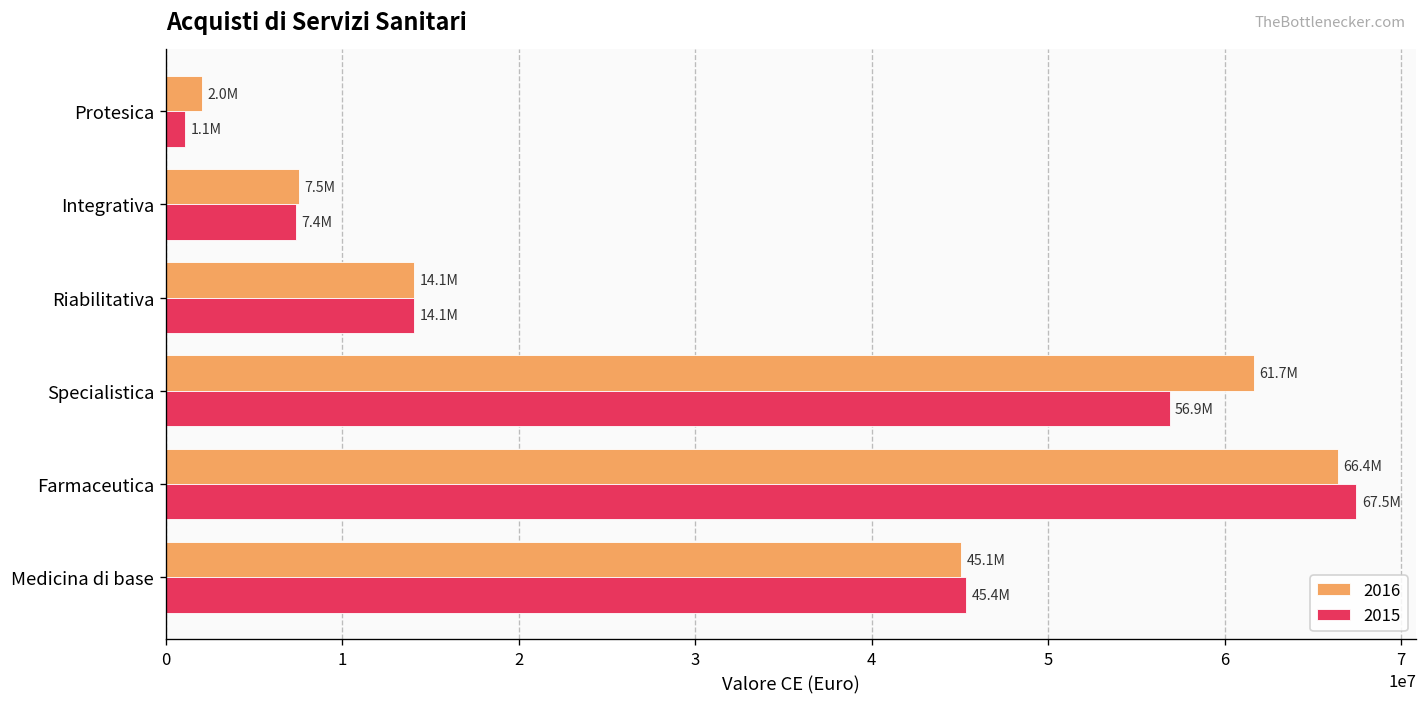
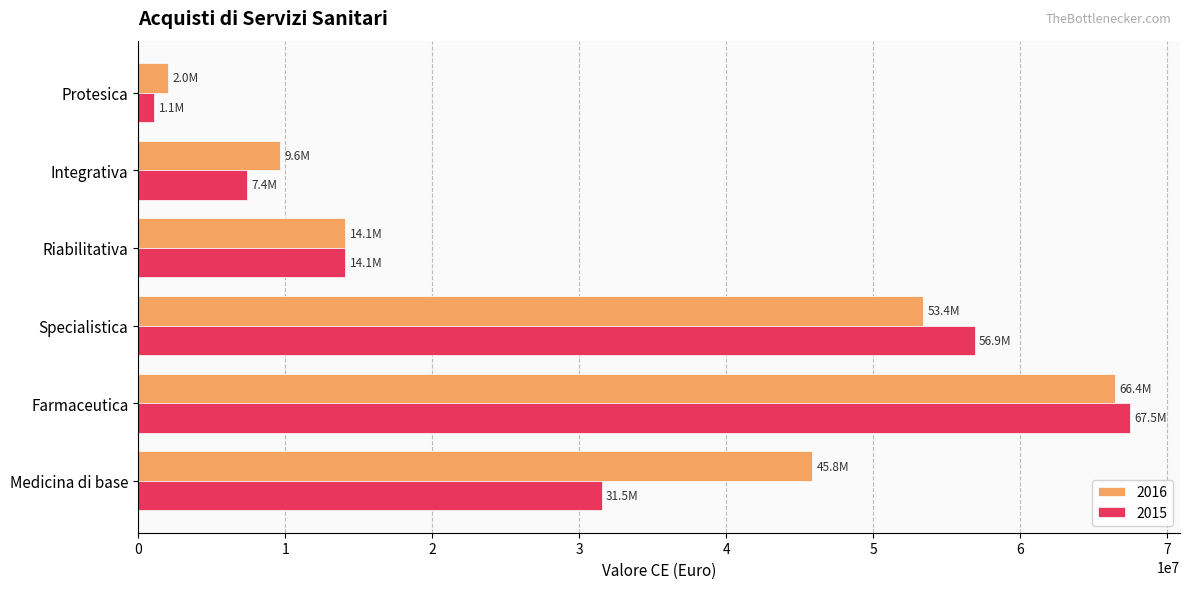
2016, Integrativa: 7.5M -> 9.6M
2016, Specialistica: 61.7M -> 53.4M
2016, Medicina di base: 45.1M -> 45.8M
2015, Medicina di base: 45.4M -> 31.5M
